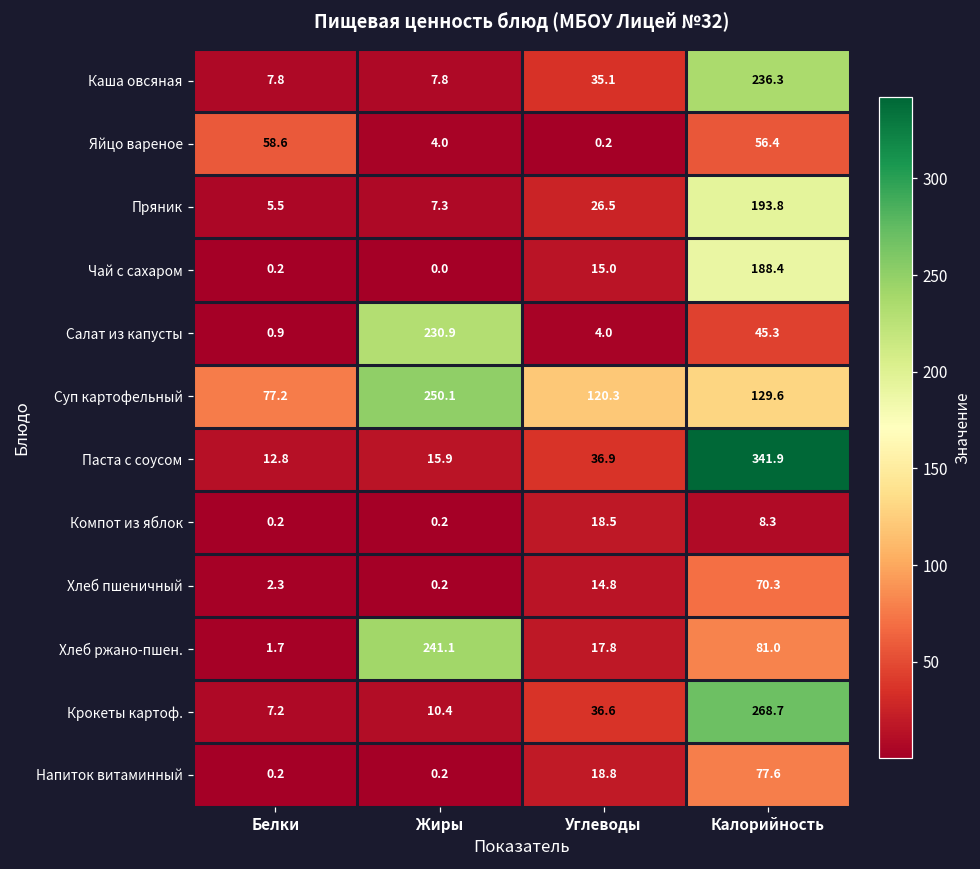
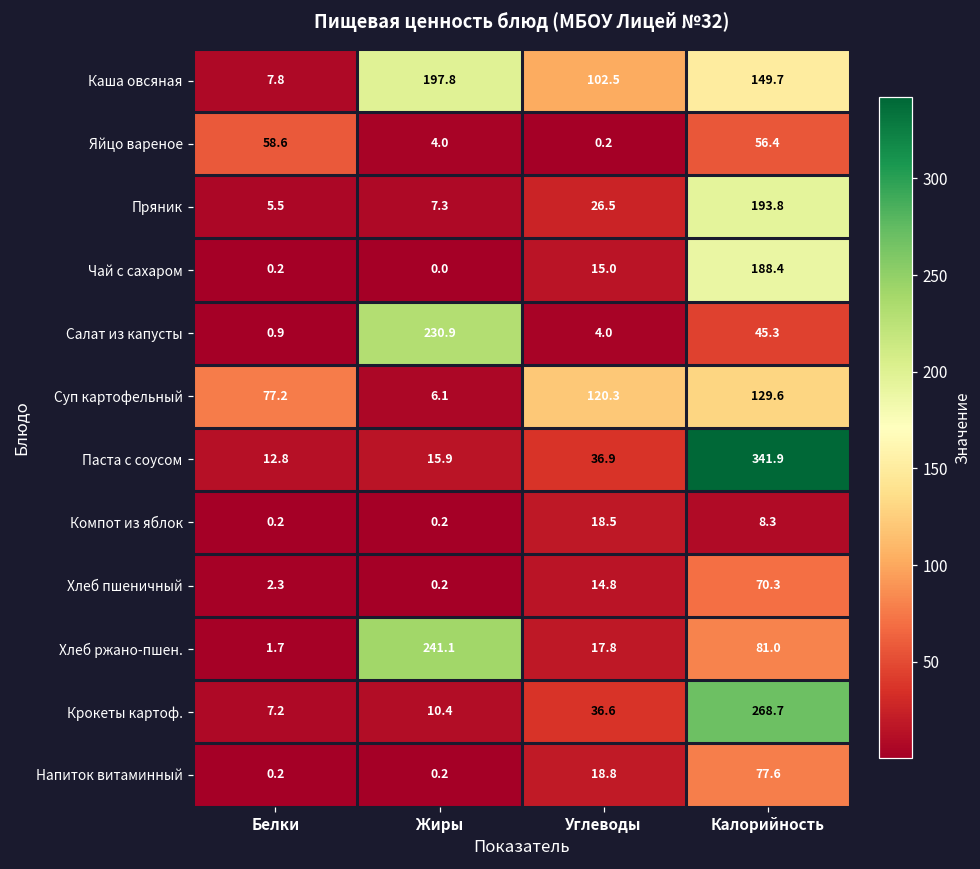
Каша овсяная, Жиры: 7.8 -> 197.8
Каша овсяная, Углеводы: 35.1 -> 102.5
Каша овсяная, Калорийность: 236.3 -> 149.7
Суп картофельный, Жиры: 250.1 -> 6.1
